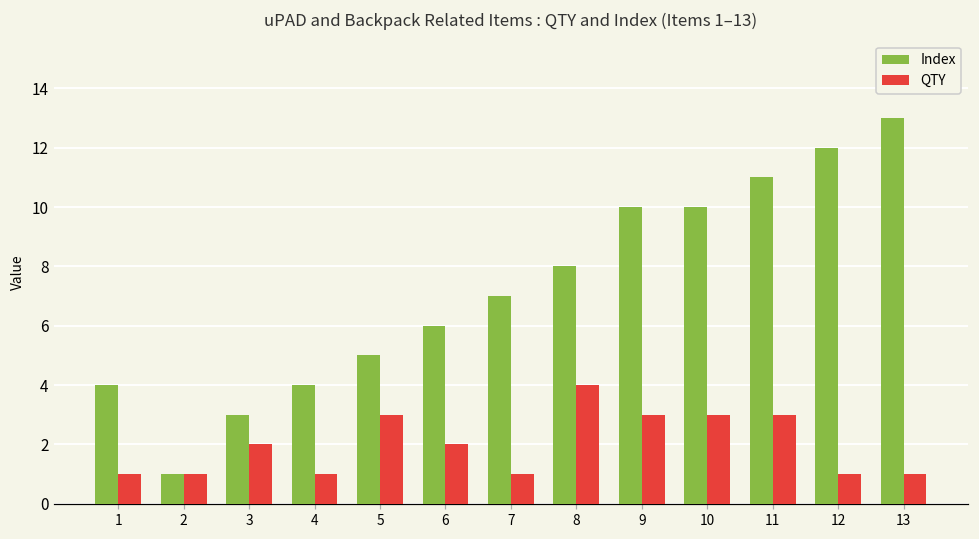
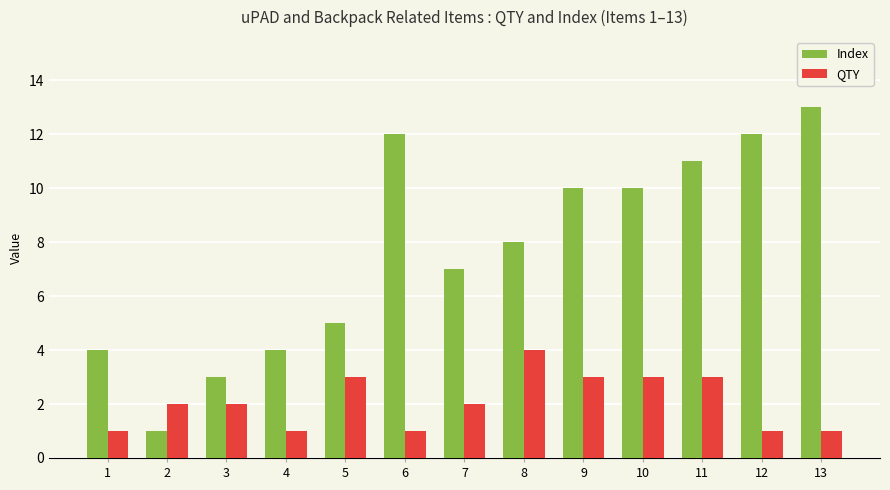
QTY, 2: 1 -> 2
Index, 6: 6 -> 12
QTY, 6: 2 -> 1
QTY, 7: 1 -> 2
